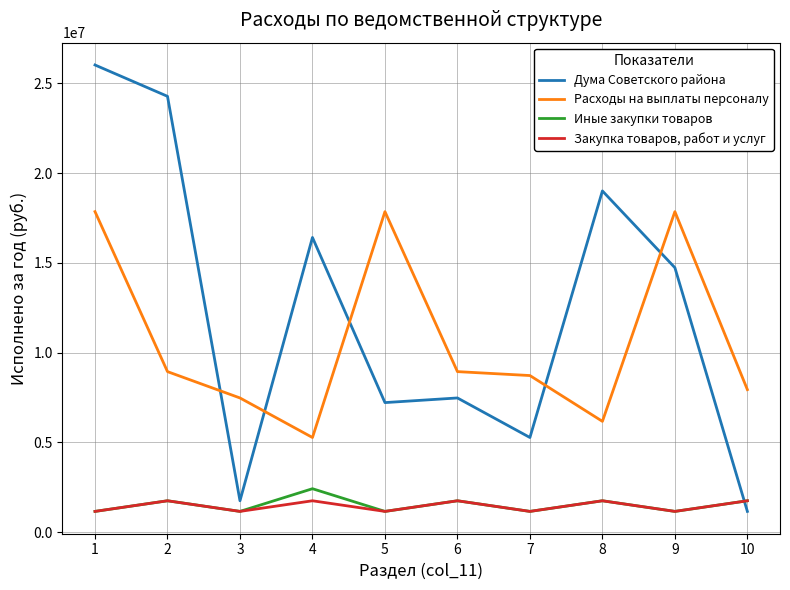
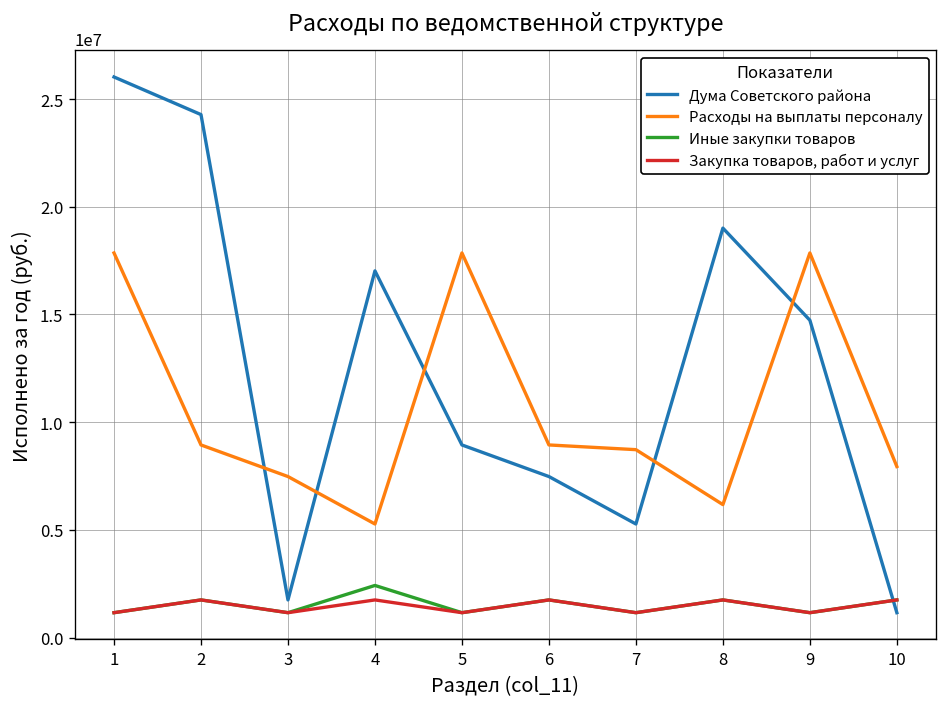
Дума Советского района, 4: 16400000 -> 17000000
Дума Советского района, 5: 7200000 -> 8900000
